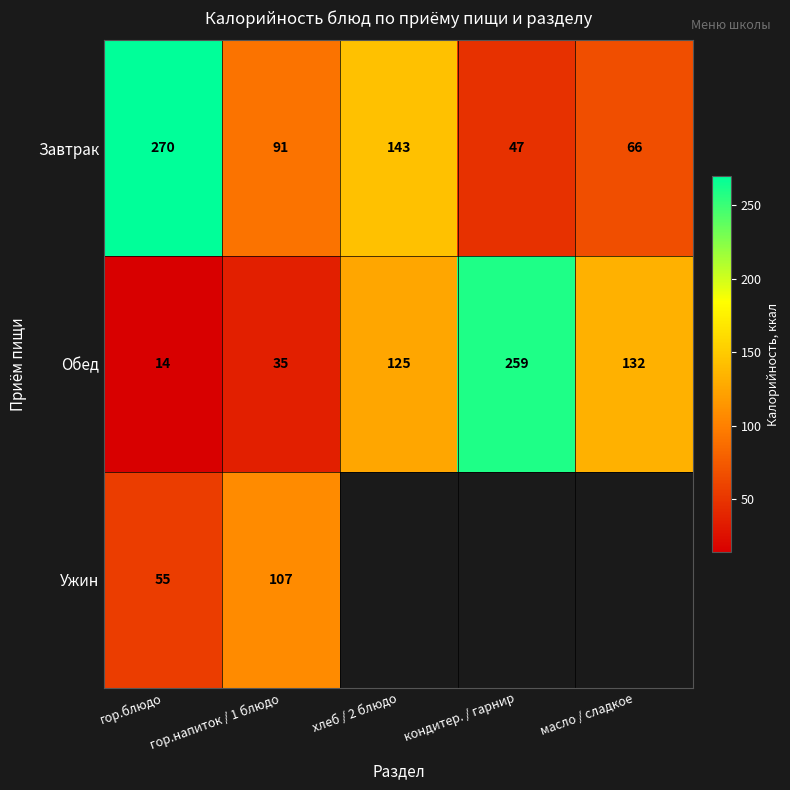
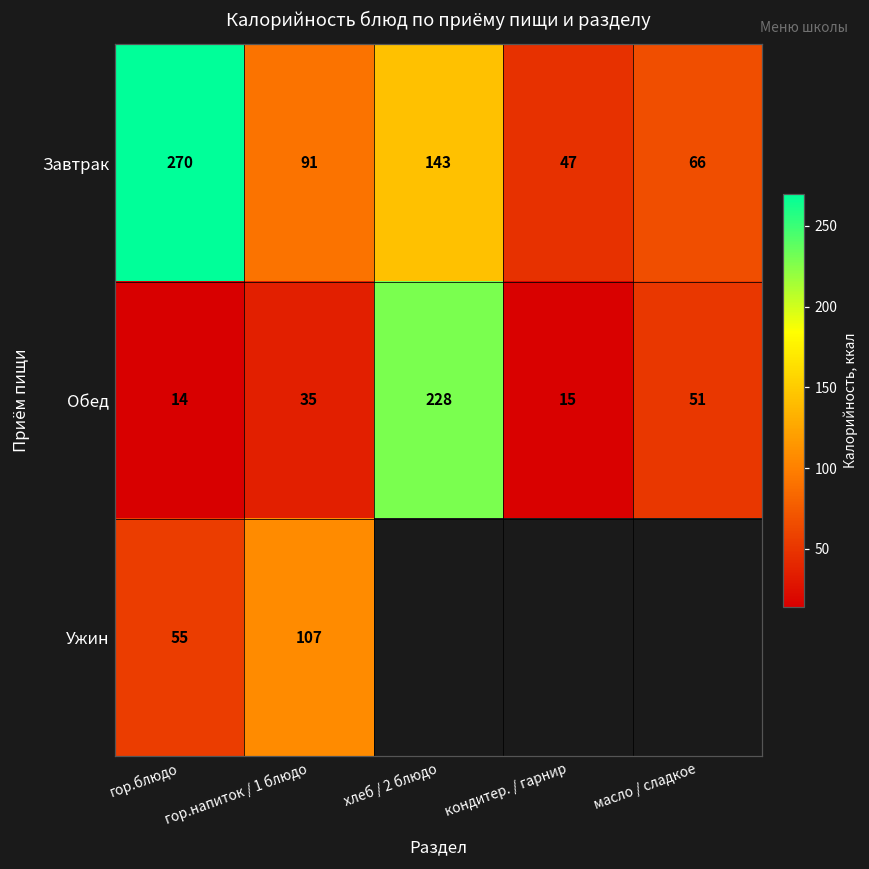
Обед, хлеб / 2 блюдо: 125 -> 228
Обед, кондитер. / гарнир: 259 -> 15
Обед, масло / сладкое: 132 -> 51
